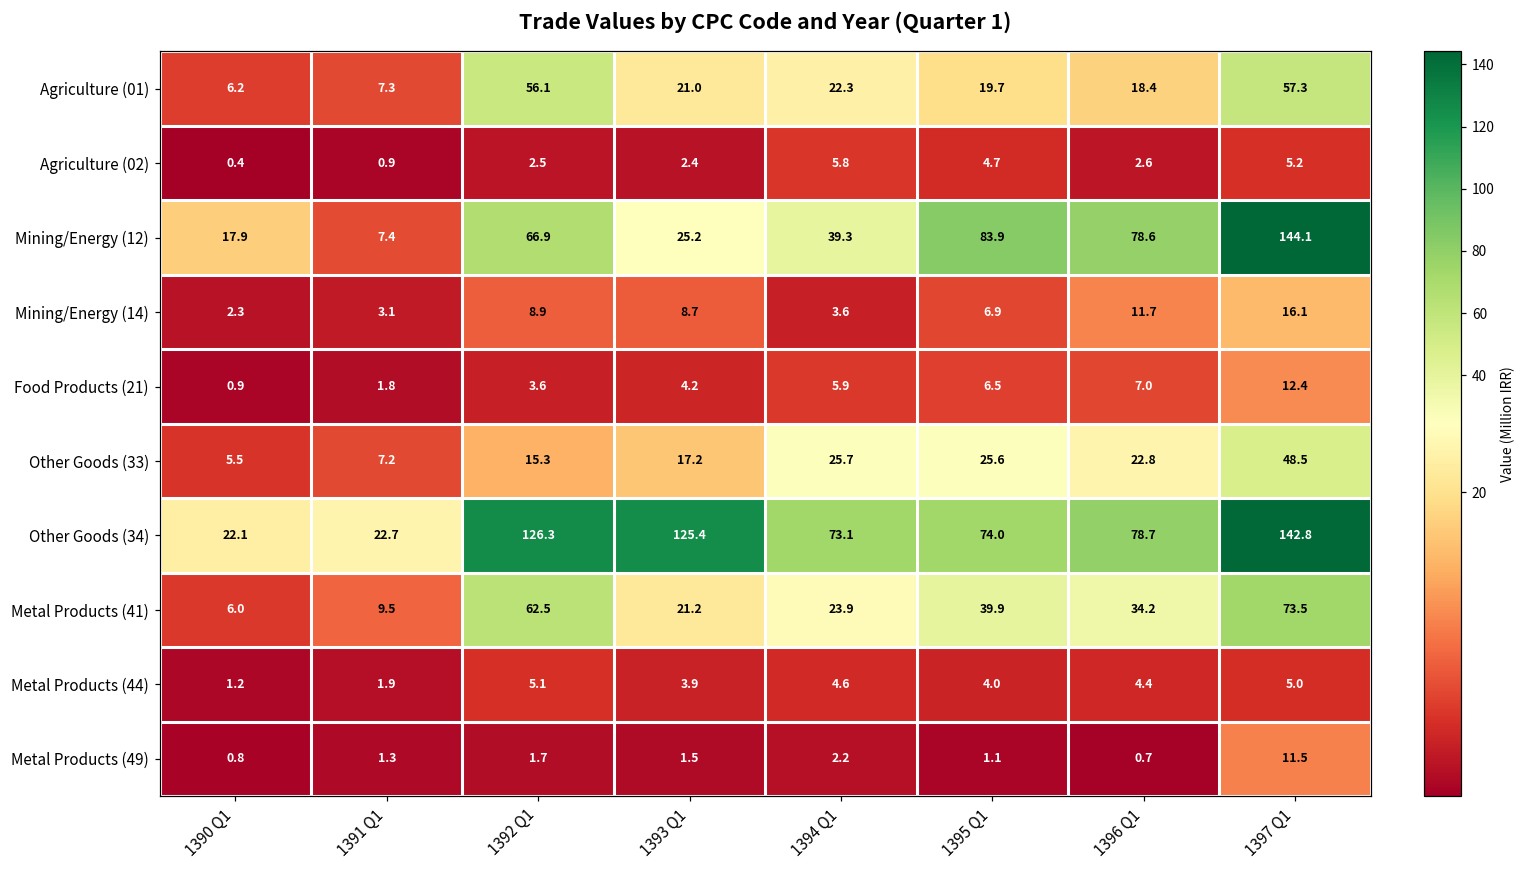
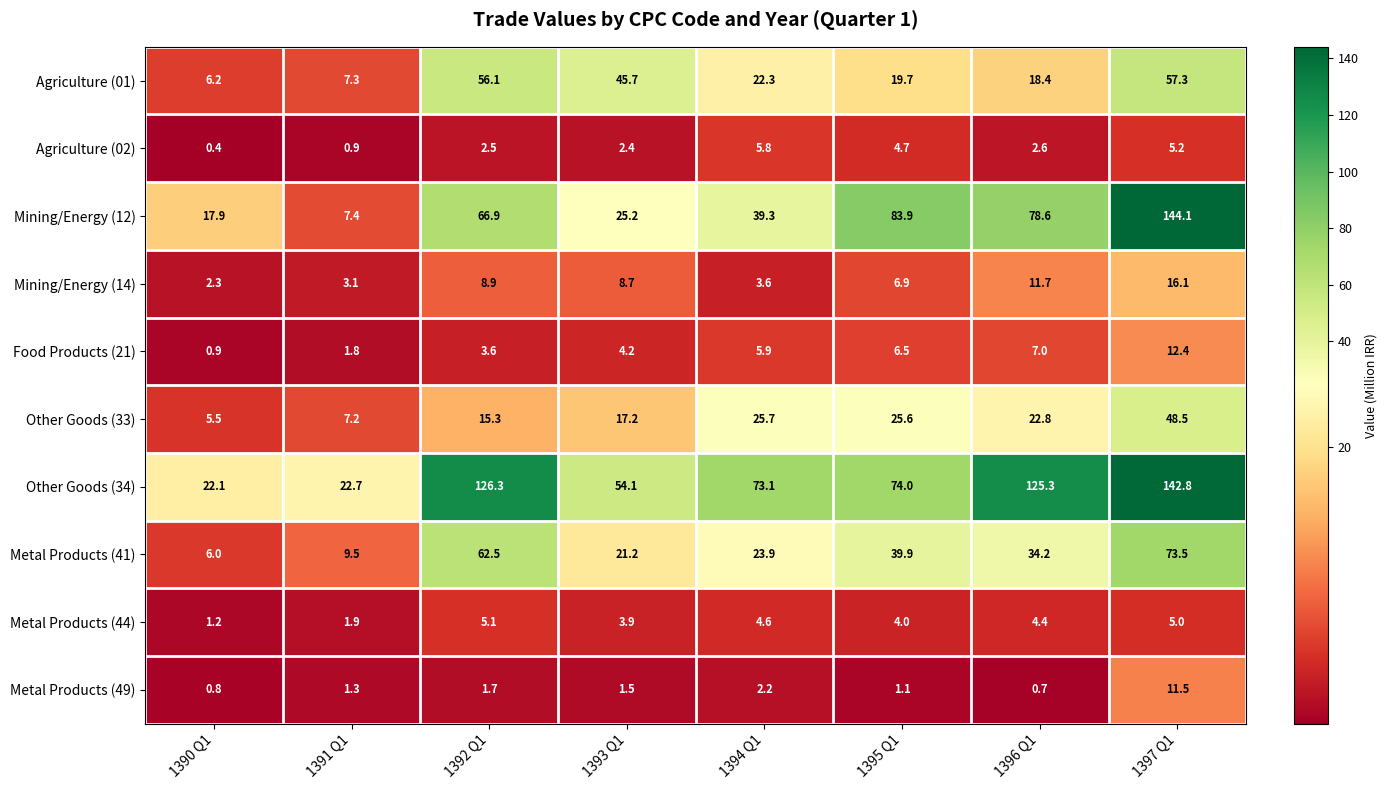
Agriculture (01), 1393 Q1: 21.0 -> 45.7
Other Goods (34), 1393 Q1: 125.4 -> 54.1
Other Goods (34), 1396 Q1: 78.7 -> 125.3
